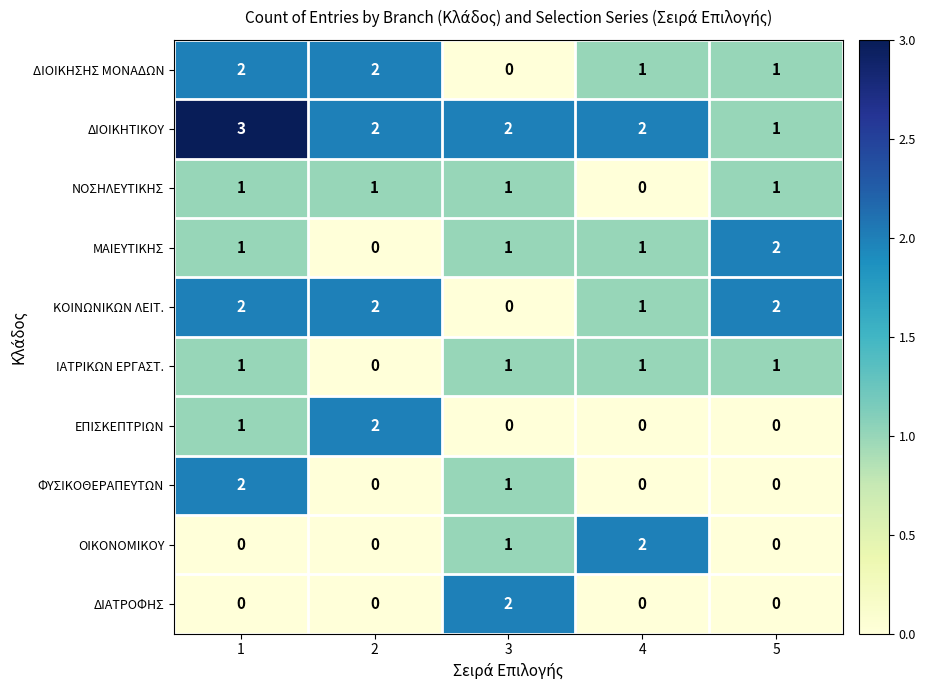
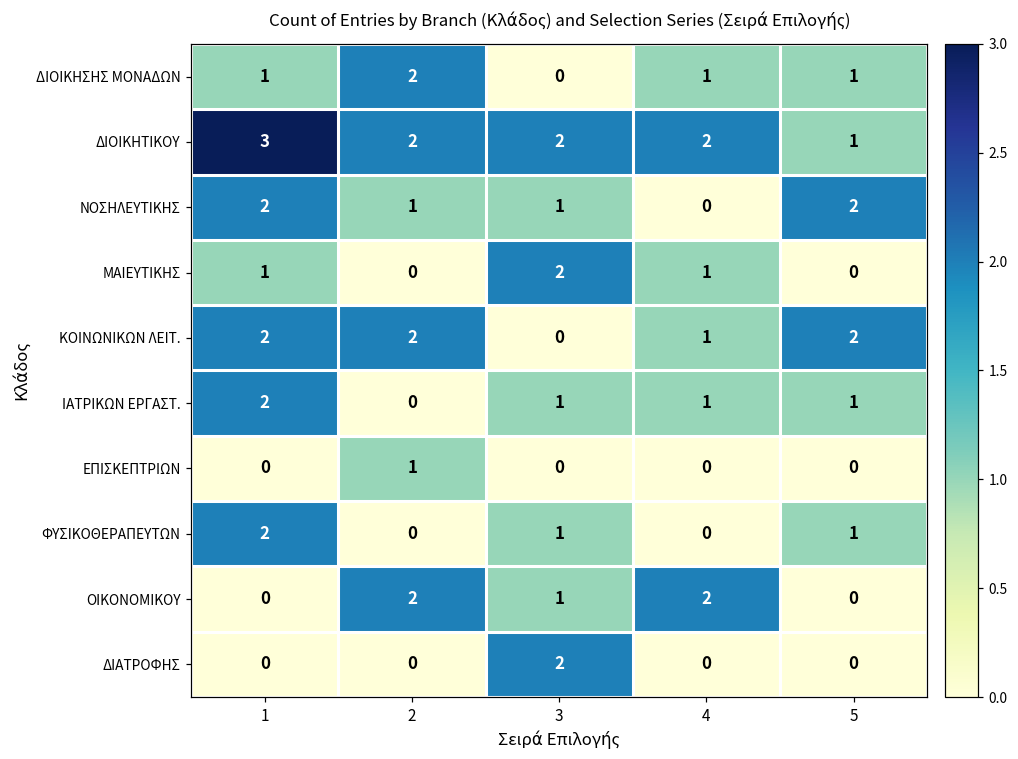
ΔΙΟΙΚΗΣΗΣ ΜΟΝΑΔΩΝ, 1: 2 -> 1
ΝΟΣΗΛΕΥΤΙΚΗΣ, 1: 1 -> 2
ΝΟΣΗΛΕΥΤΙΚΗΣ, 5: 1 -> 2
ΜΑΙΕΥΤΙΚΗΣ, 3: 1 -> 2
ΜΑΙΕΥΤΙΚΗΣ, 5: 2 -> 0
ΙΑΤΡΙΚΩΝ ΕΡΓΑΣΤ., 1: 1 -> 2
ΕΠΙΣΚΕΠΤΡΙΩΝ, 1: 1 -> 0
ΕΠΙΣΚΕΠΤΡΙΩΝ, 2: 2 -> 1
ΦΥΣΙΚΟΘΕΡΑΠΕΥΤΩΝ, 5: 0 -> 1
ΟΙΚΟΝΟΜΙΚΟΥ, 2: 0 -> 2
